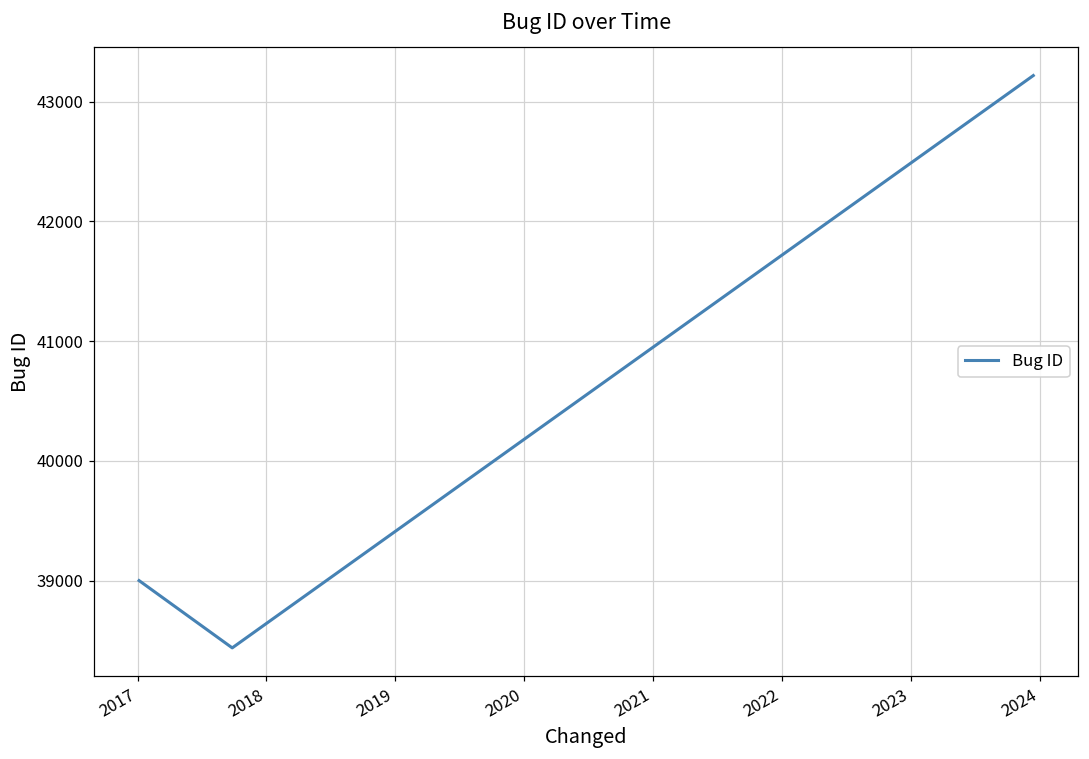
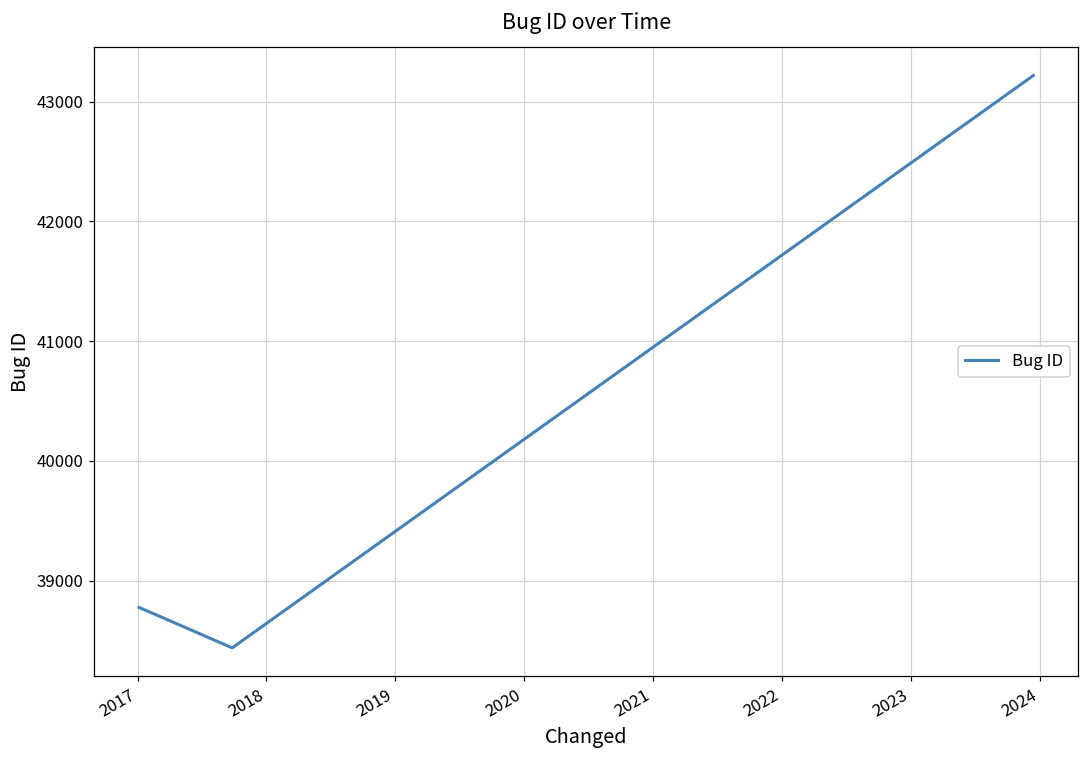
2017: 39000 -> 38780
